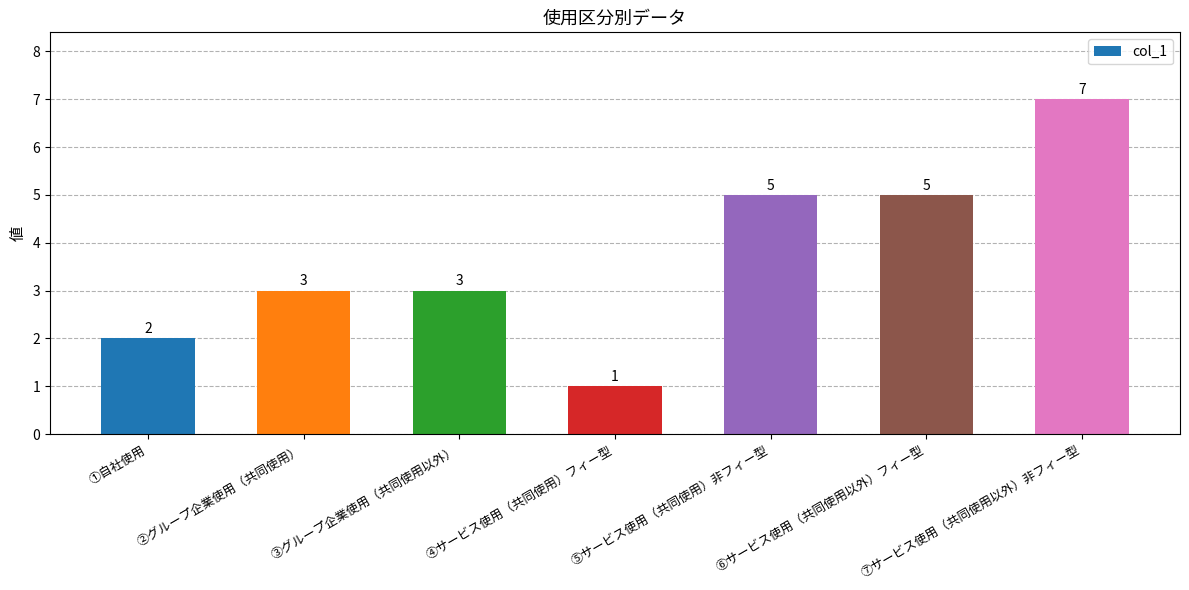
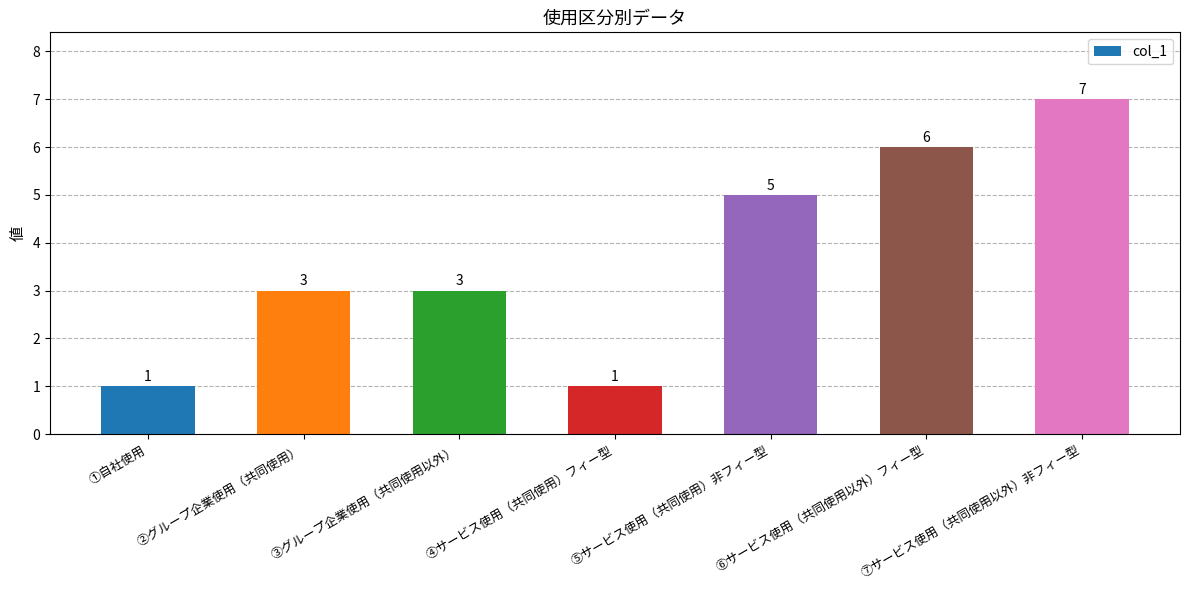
①自社使用: 2 -> 1
⑥サービス使用（共同使用以外）フィー型: 5 -> 6
